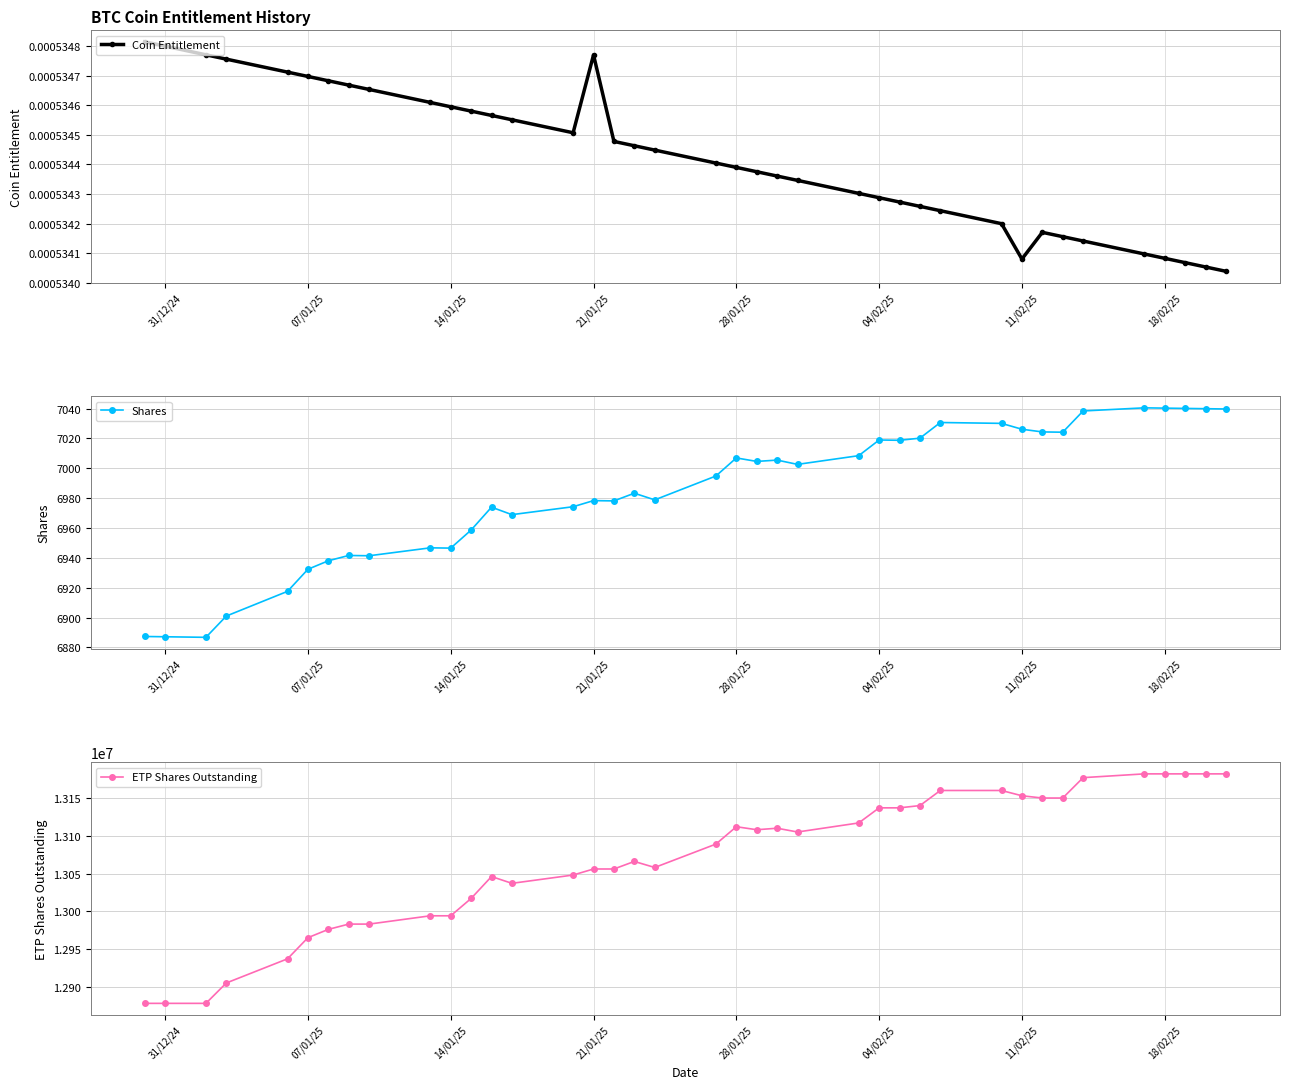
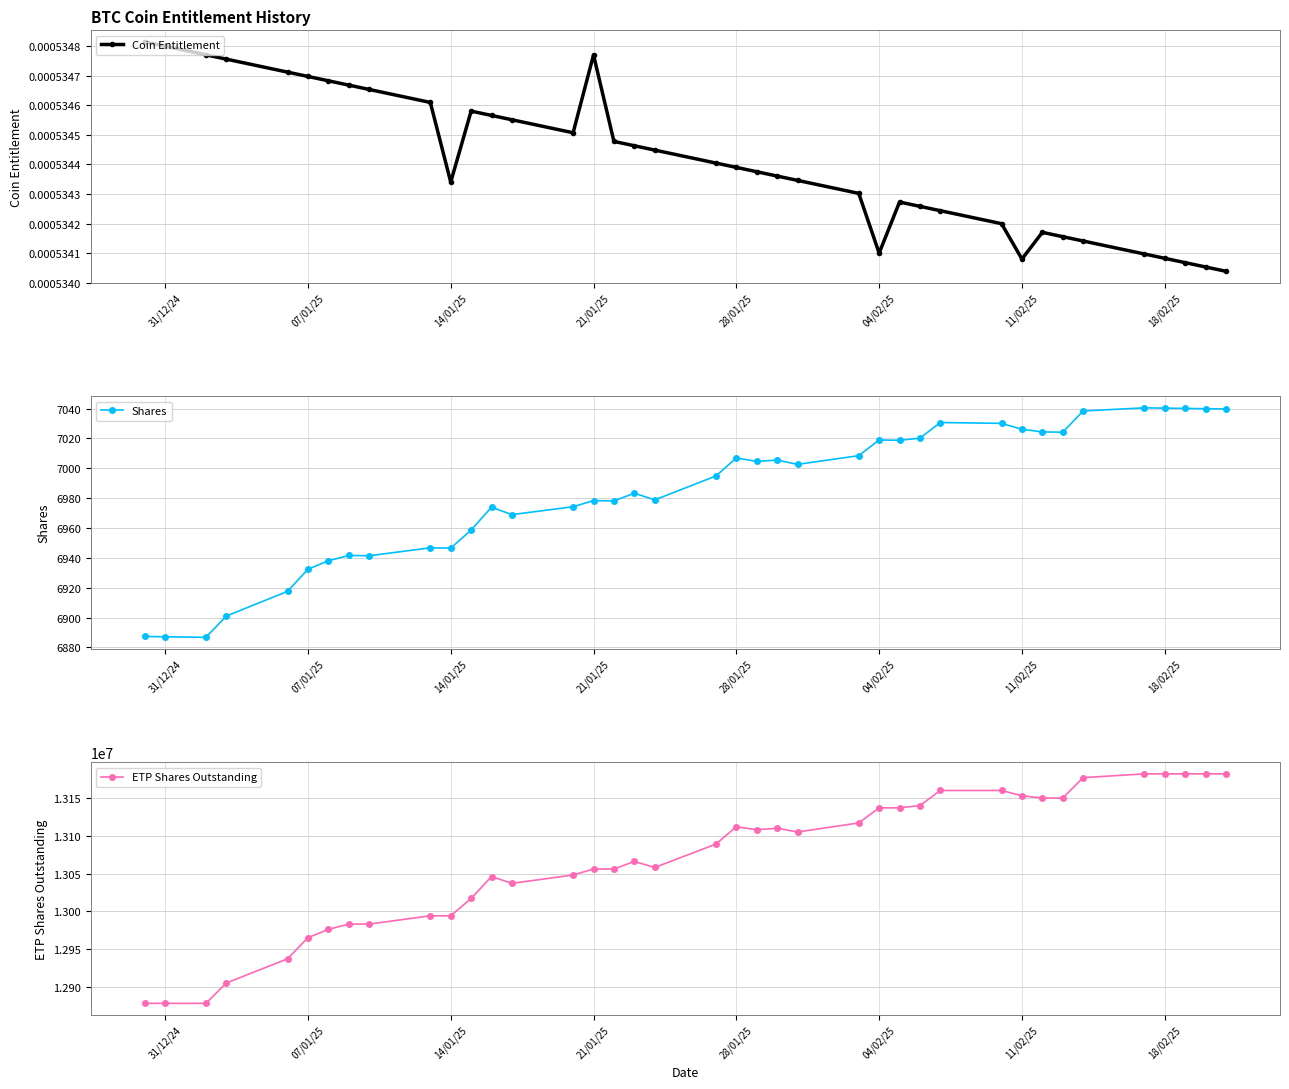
BTC Coin Entitlement History, 14/01/25: 0.00053459 -> 0.00053434
BTC Coin Entitlement History, 04/02/25: 0.00053429 -> 0.00053410
